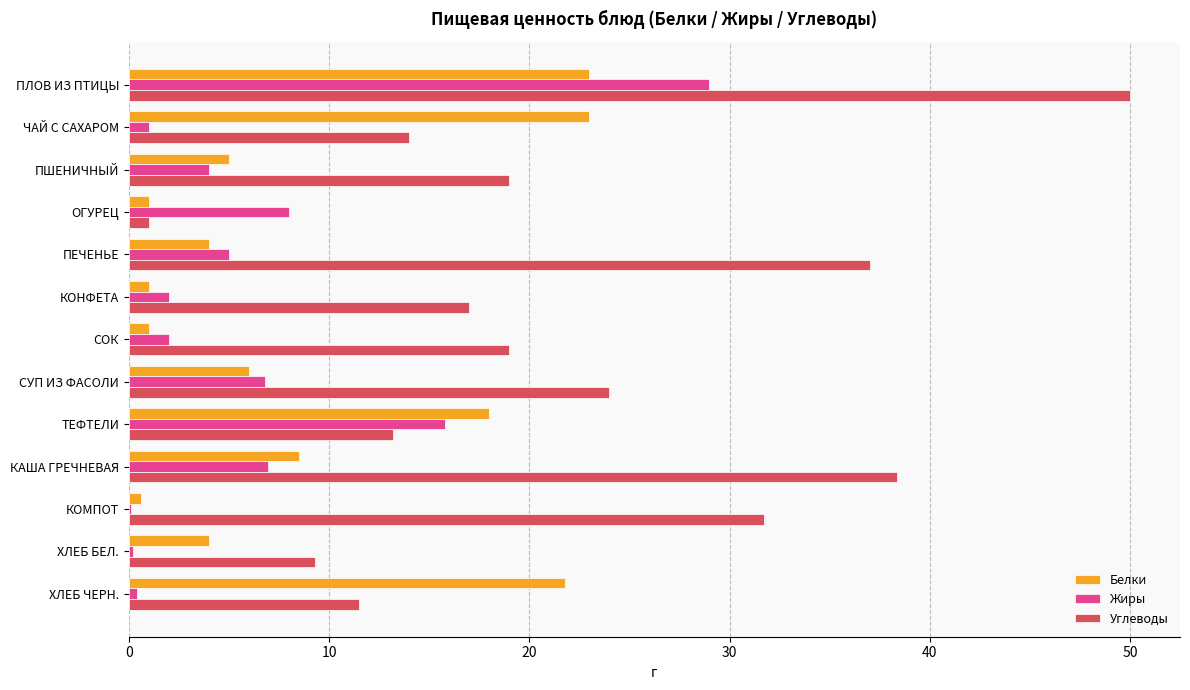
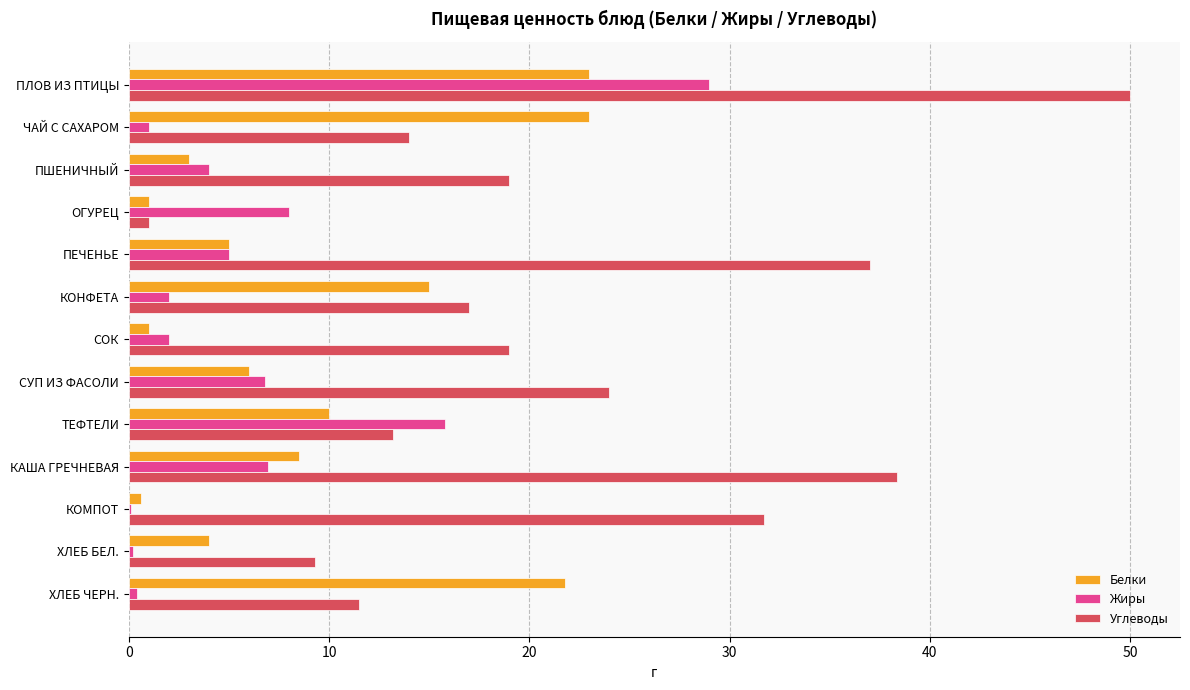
Белки, ПШЕНИЧНЫЙ: 5 -> 3
Белки, ПЕЧЕНЬЕ: 4 -> 5
Белки, КОНФЕТА: 1 -> 15
Белки, ТЕФТЕЛИ: 18 -> 10
